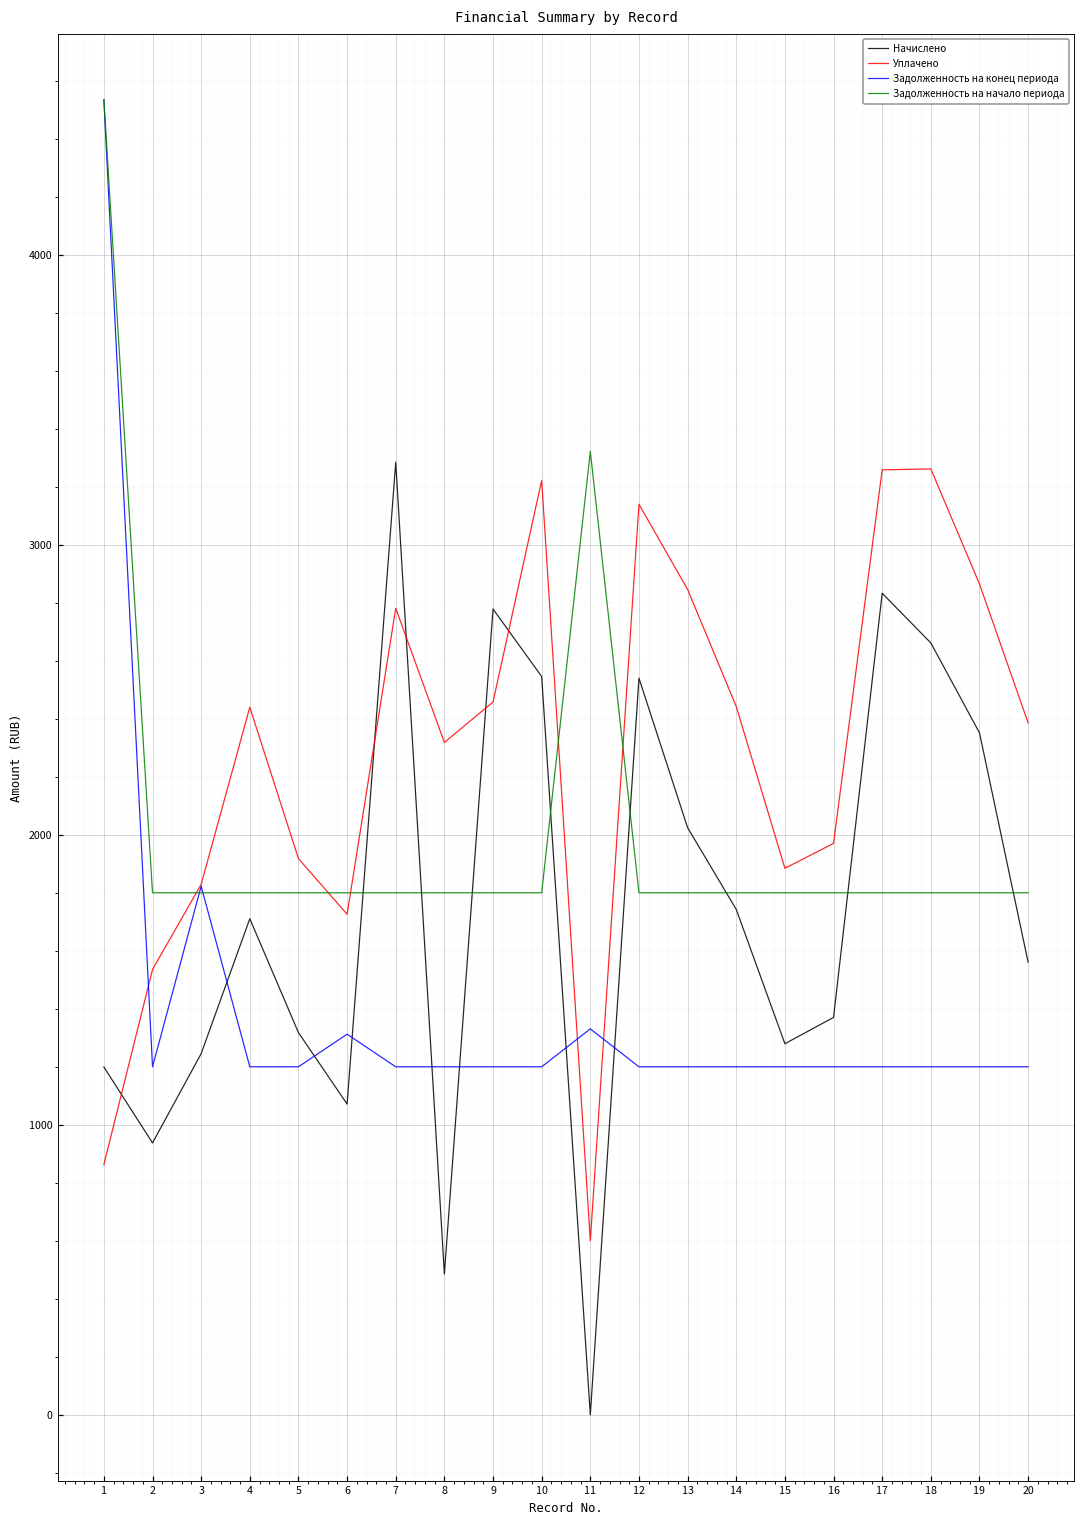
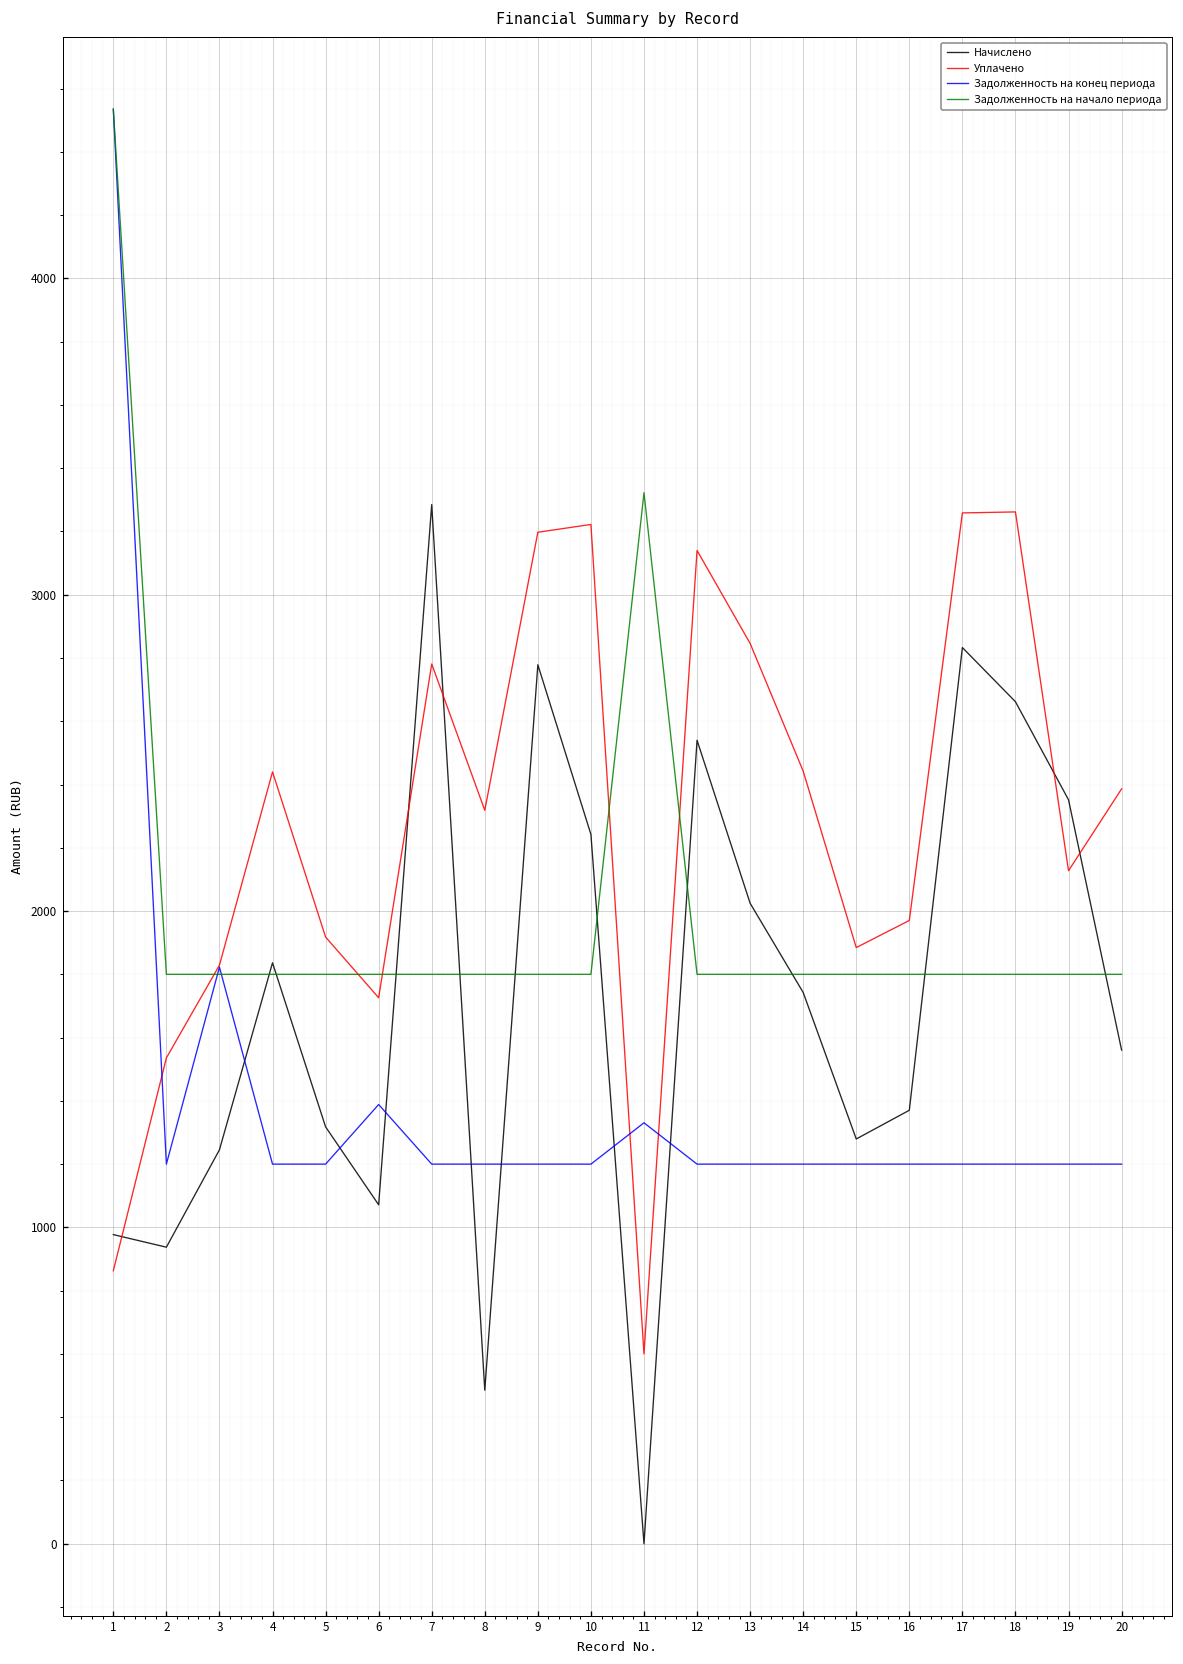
Начислено, 1: 1200 -> 980
Начислено, 4: 1710 -> 1840
Задолженность на конец периода, 6: 1310 -> 1390
Уплачено, 9: 2460 -> 3200
Начислено, 10: 2550 -> 2240
Уплачено, 19: 2860 -> 2130
